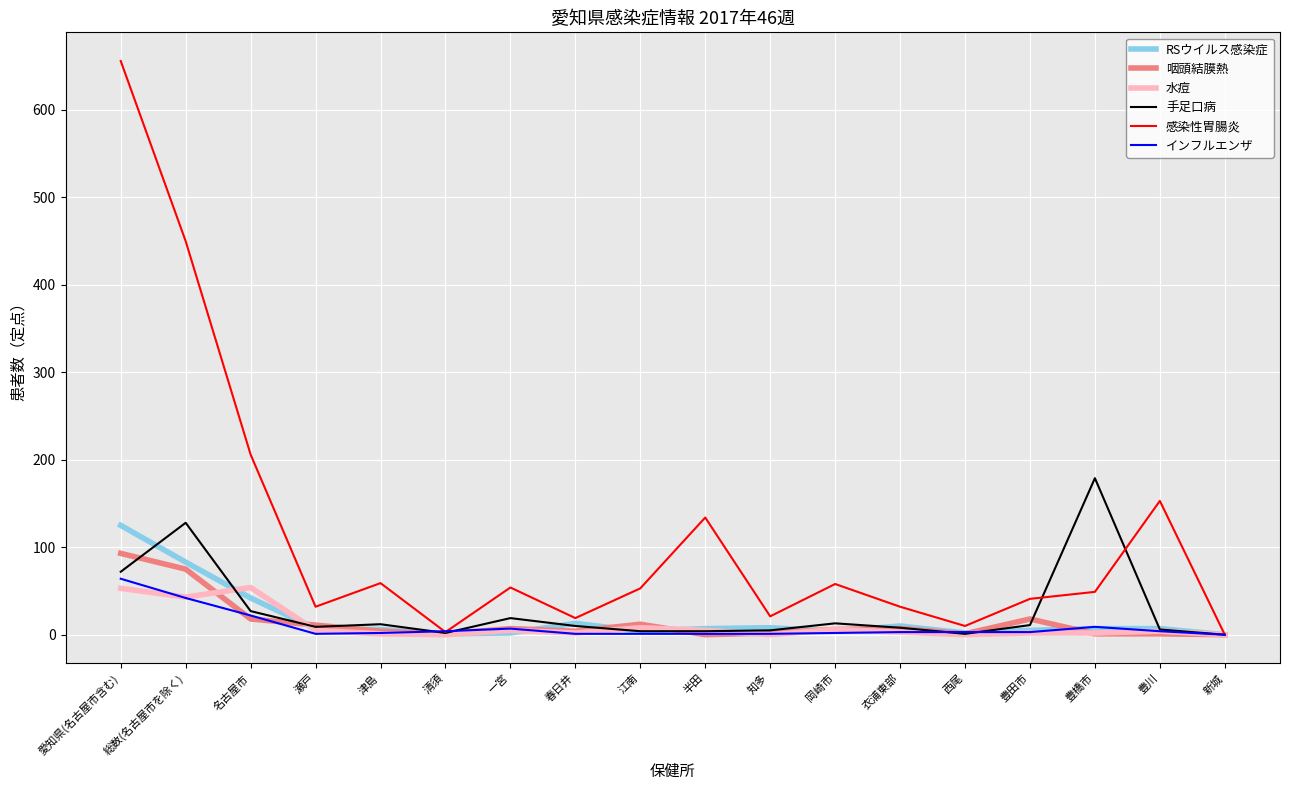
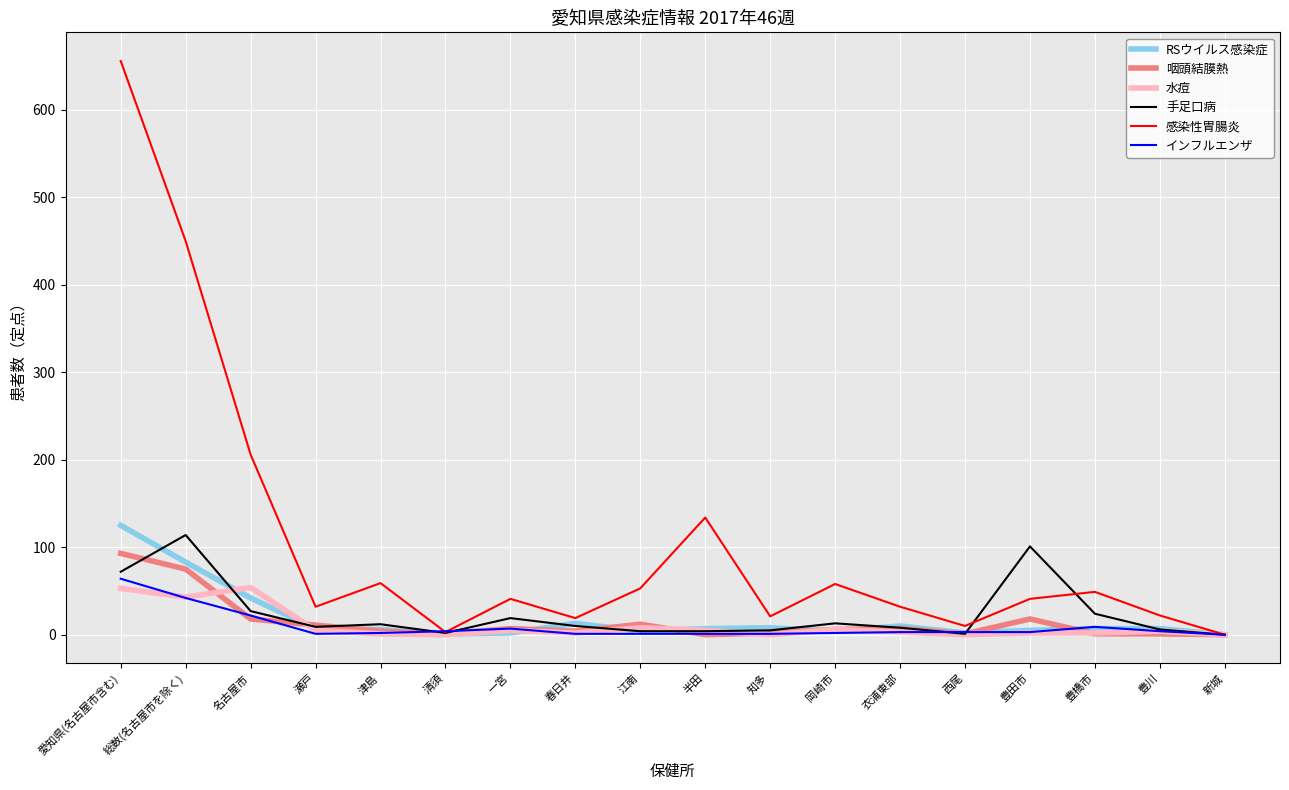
手足口病, 総数(名古屋市を除く): 130 -> 110
感染性胃腸炎, 一宮: 50 -> 40
手足口病, 豊田市: 10 -> 100
手足口病, 豊橋市: 180 -> 20
感染性胃腸炎, 豊川: 150 -> 20
